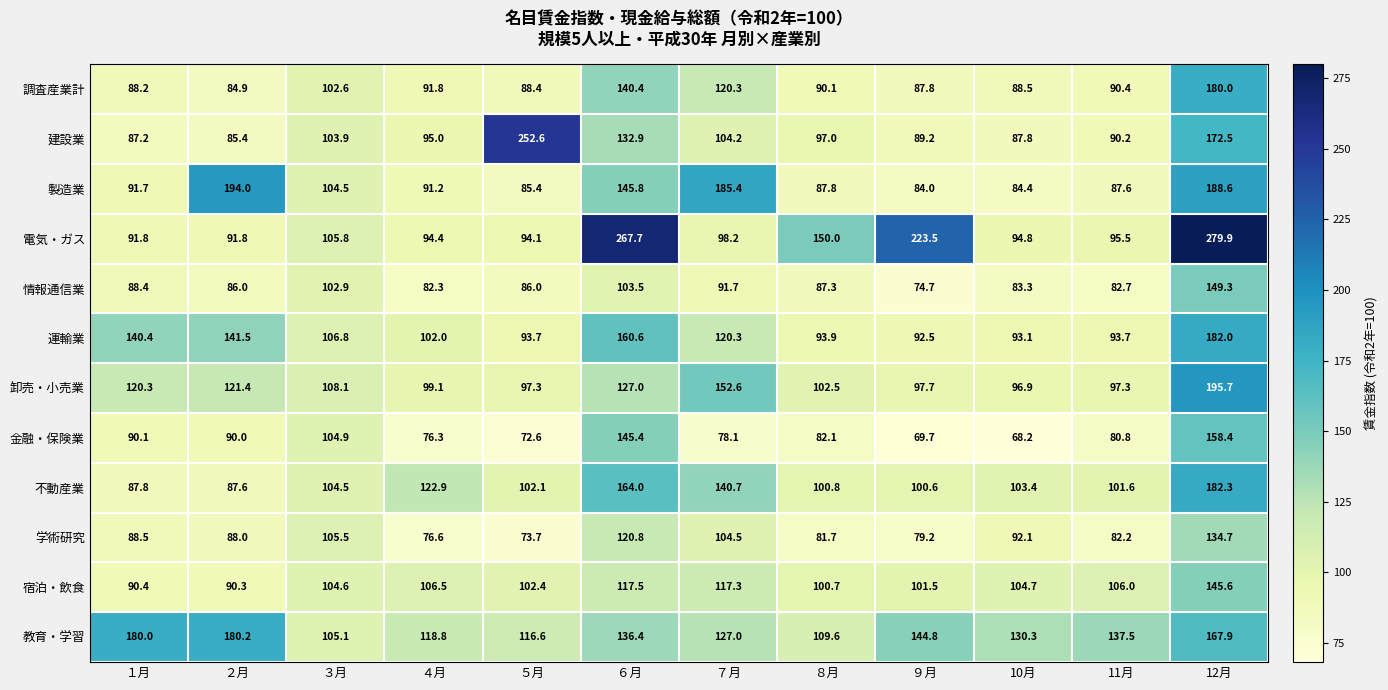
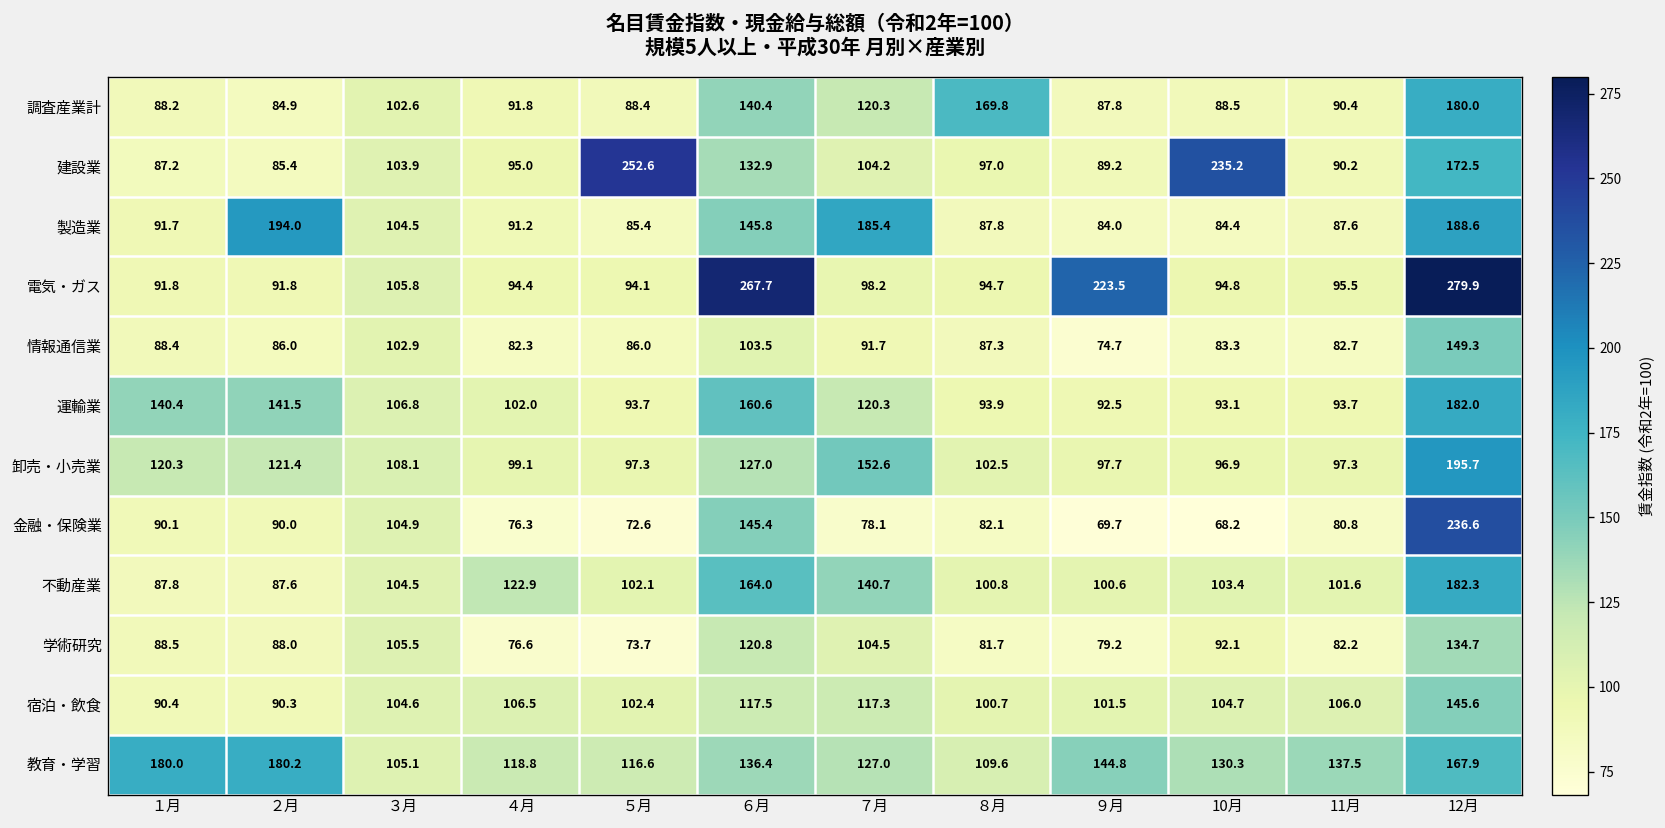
調査産業計, ８月: 90.1 -> 169.8
建設業, 10月: 87.8 -> 235.2
電気・ガス, ８月: 150.0 -> 94.7
金融・保険業, 12月: 158.4 -> 236.6
